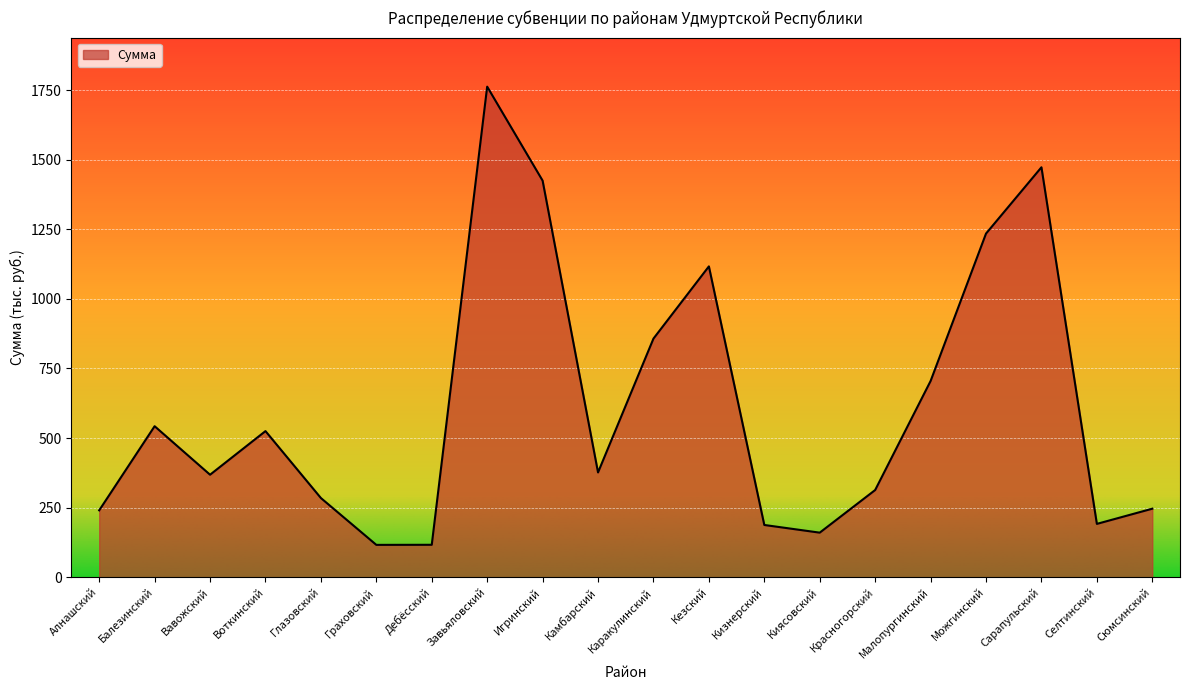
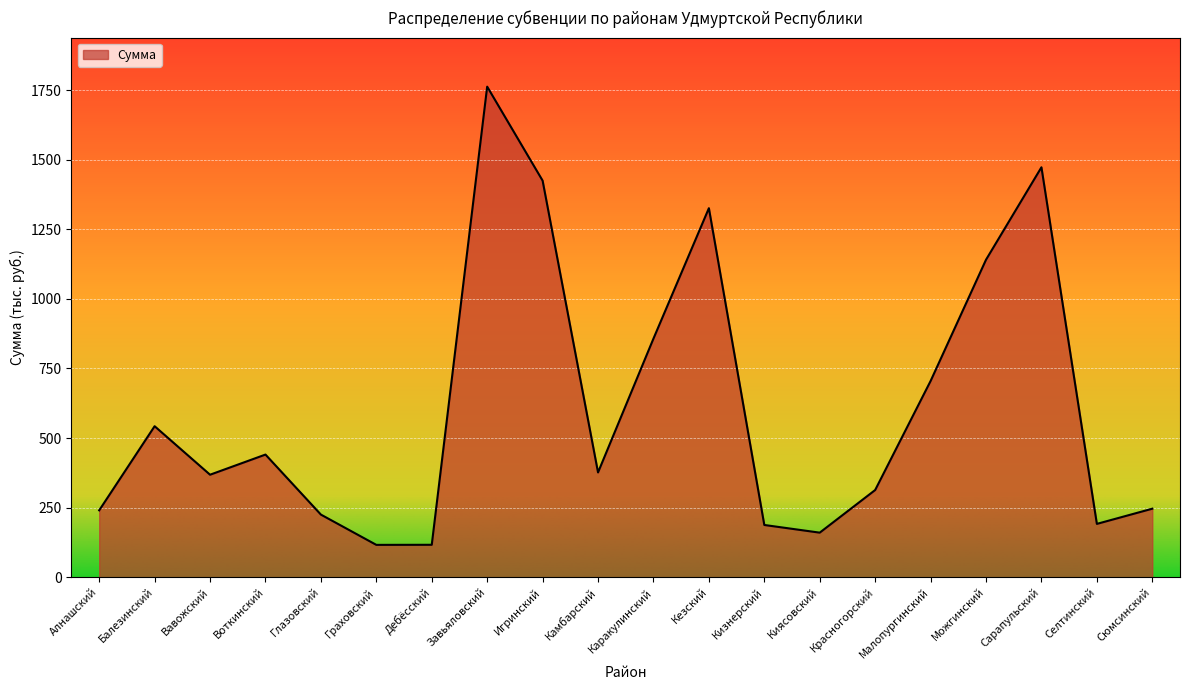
Воткинский: 520 -> 440
Глазовский: 280 -> 220
Кезский: 1120 -> 1330
Можгинский: 1230 -> 1140
